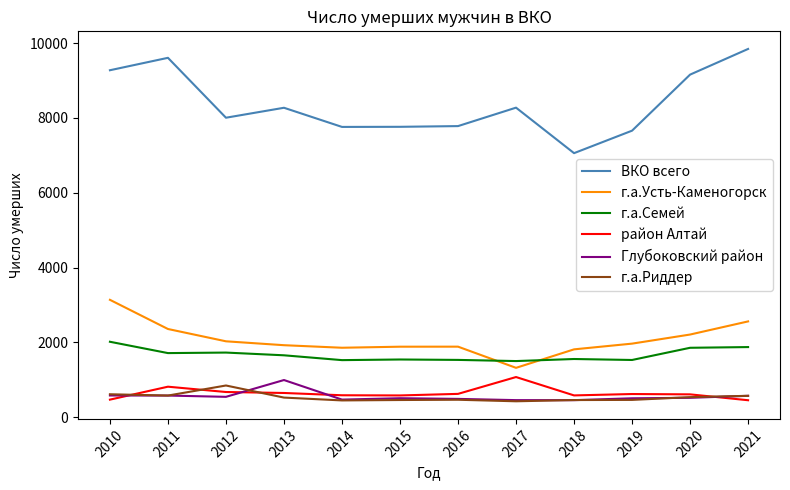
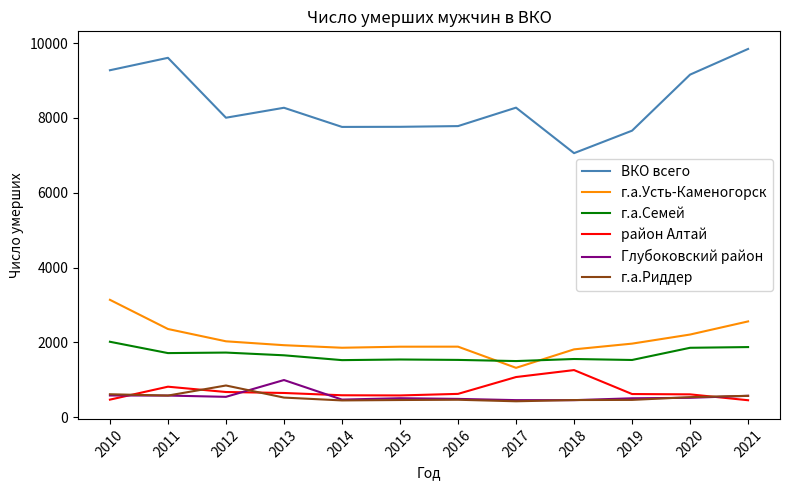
район Алтай, 2018: 600 -> 1300
